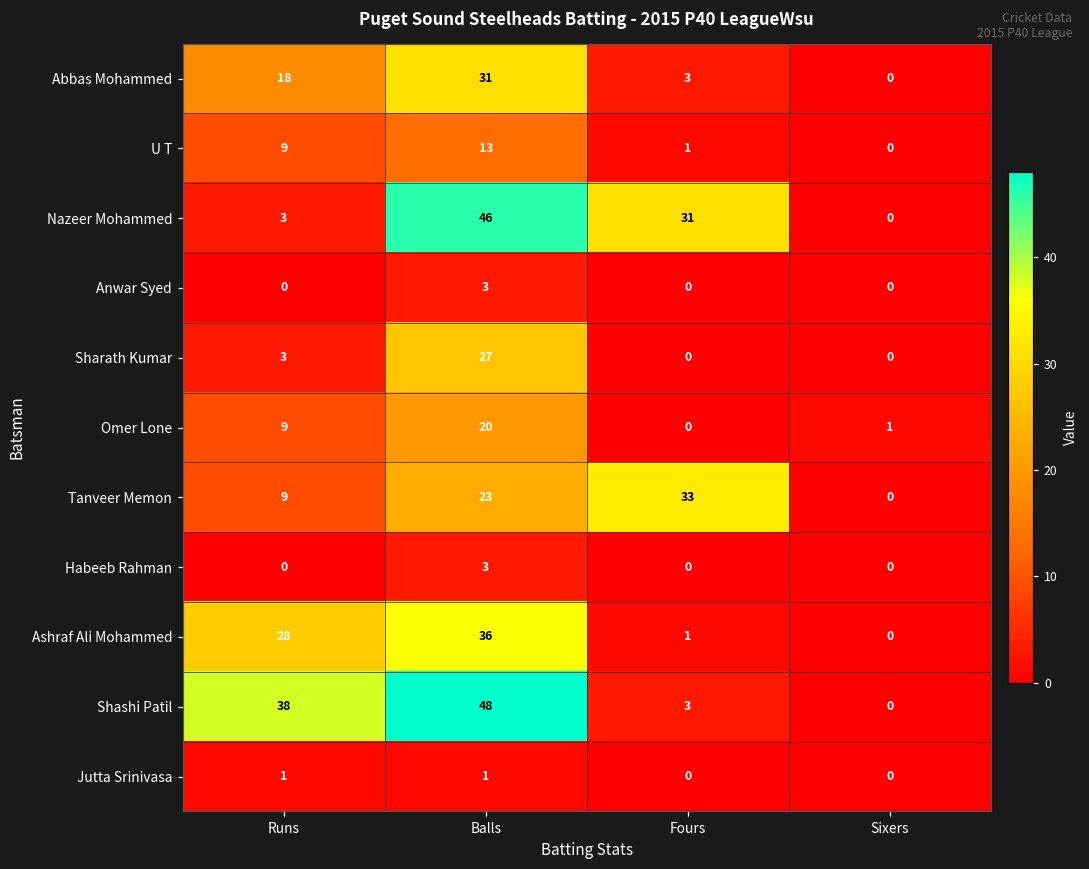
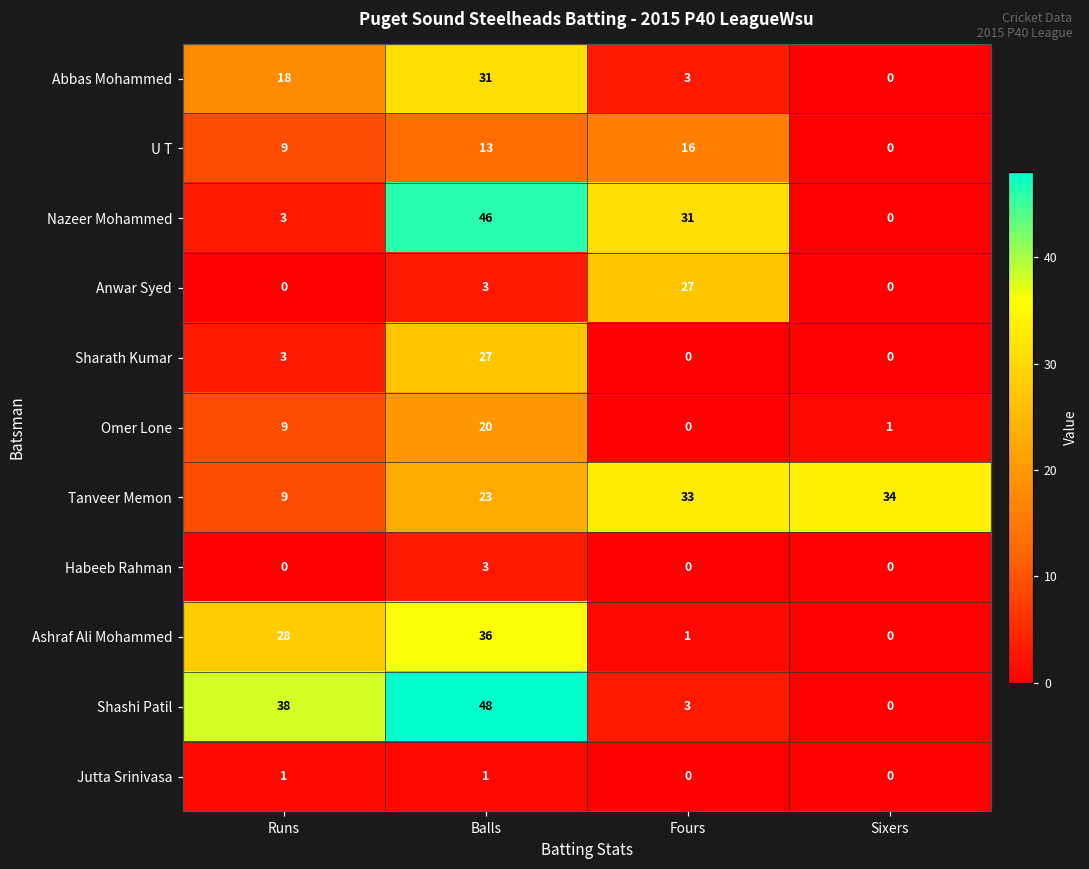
U T, Fours: 1 -> 16
Anwar Syed, Fours: 0 -> 27
Tanveer Memon, Sixers: 0 -> 34
